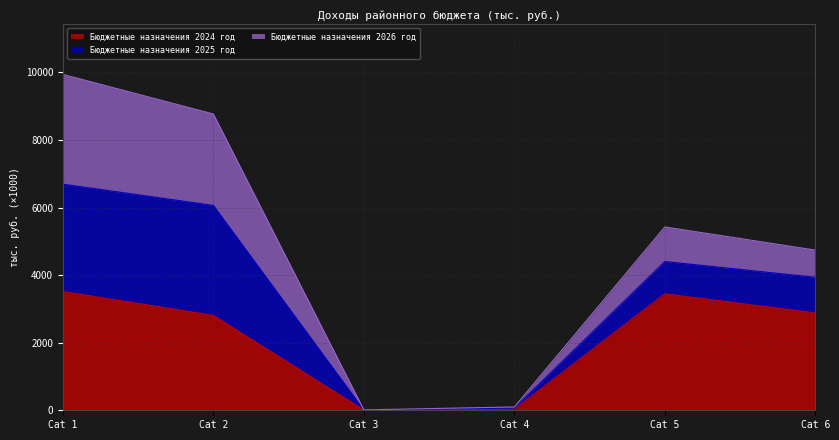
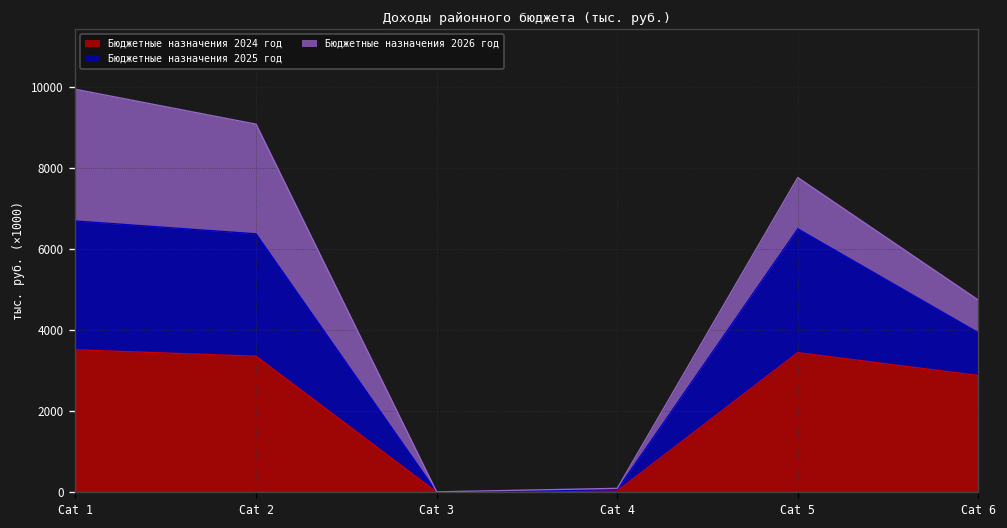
Бюджетные назначения 2024 год, Cat 2: 2800 -> 3400
Бюджетные назначения 2025 год, Cat 2: 3300 -> 3000
Бюджетные назначения 2025 год, Cat 5: 1000 -> 3100
Бюджетные назначения 2026 год, Cat 5: 1000 -> 1300
